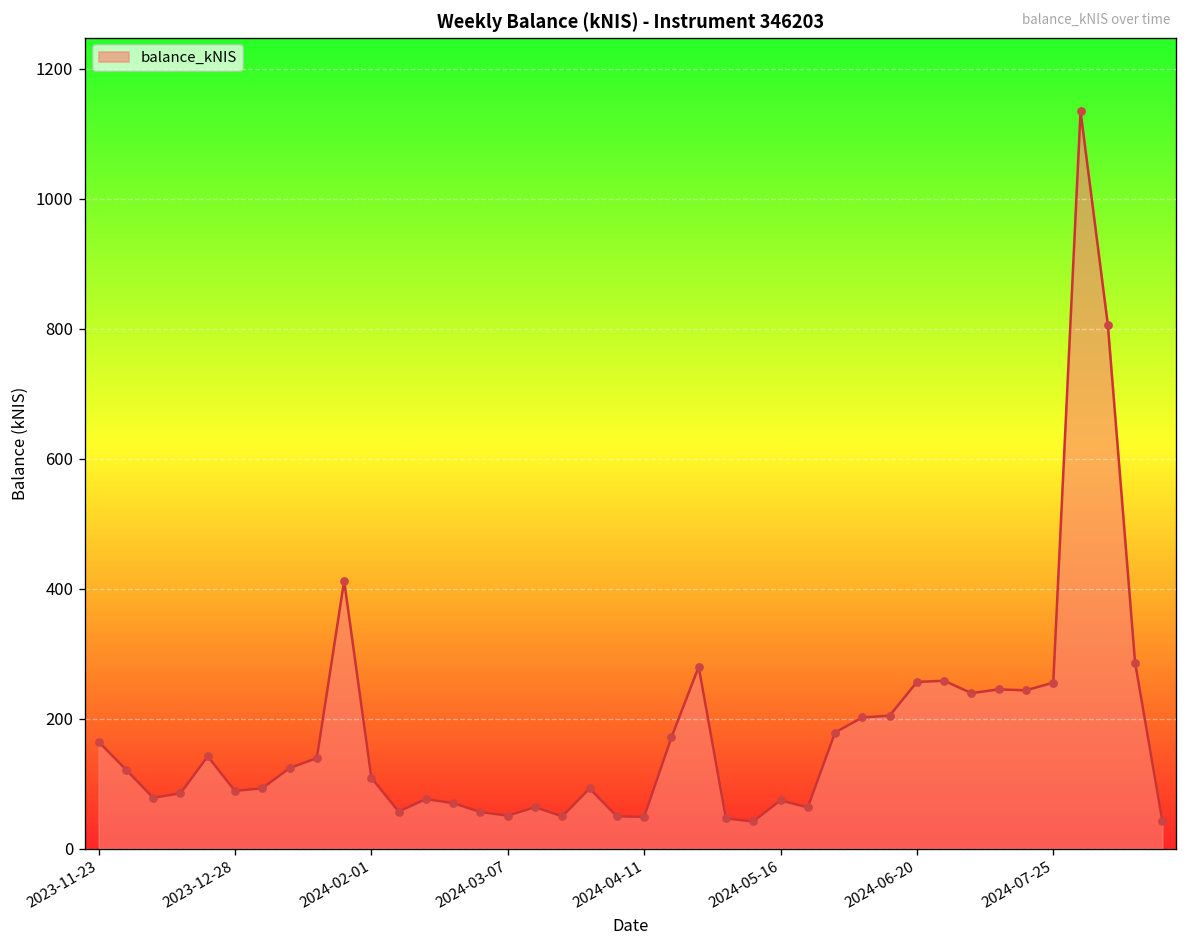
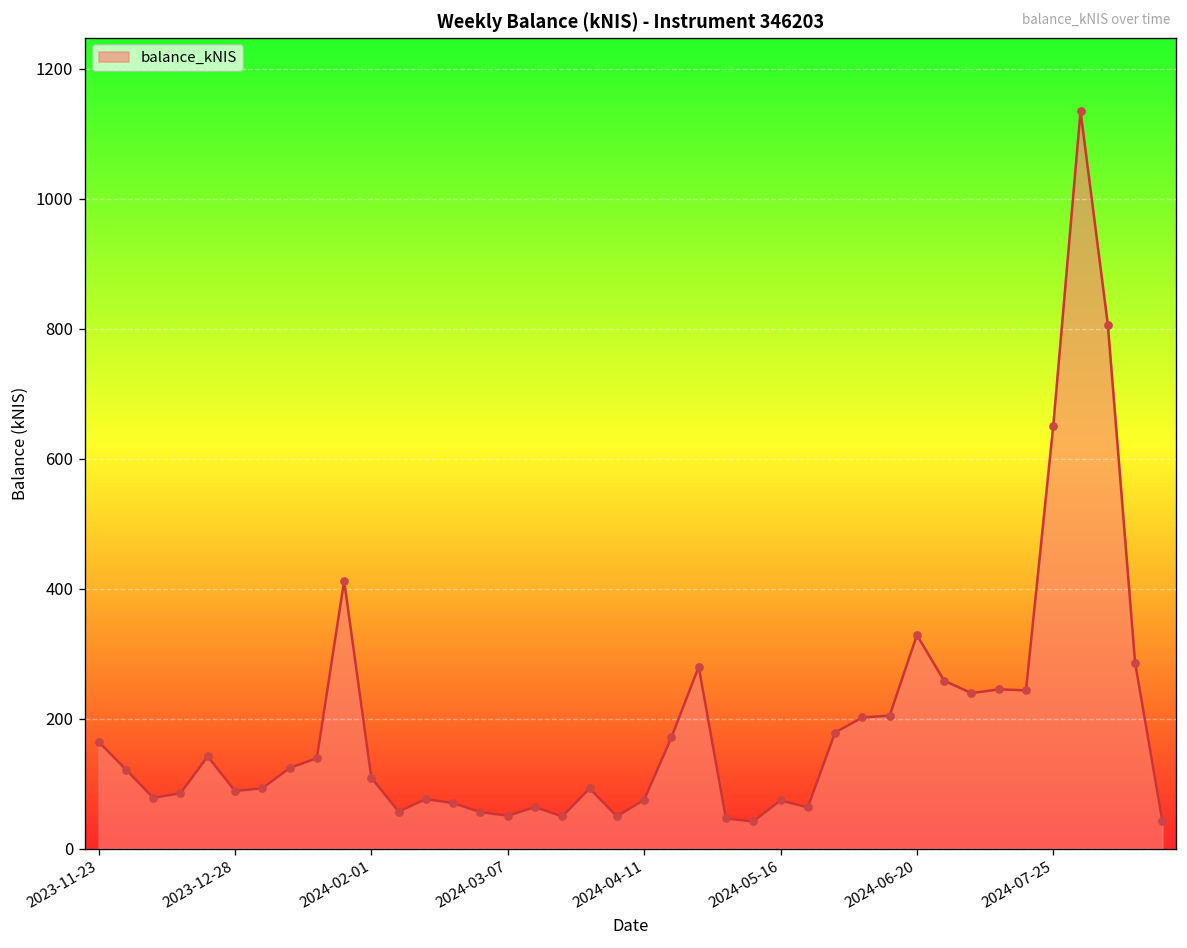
2024-04-11: 50 -> 70
2024-06-20: 260 -> 330
2024-07-25: 260 -> 650
